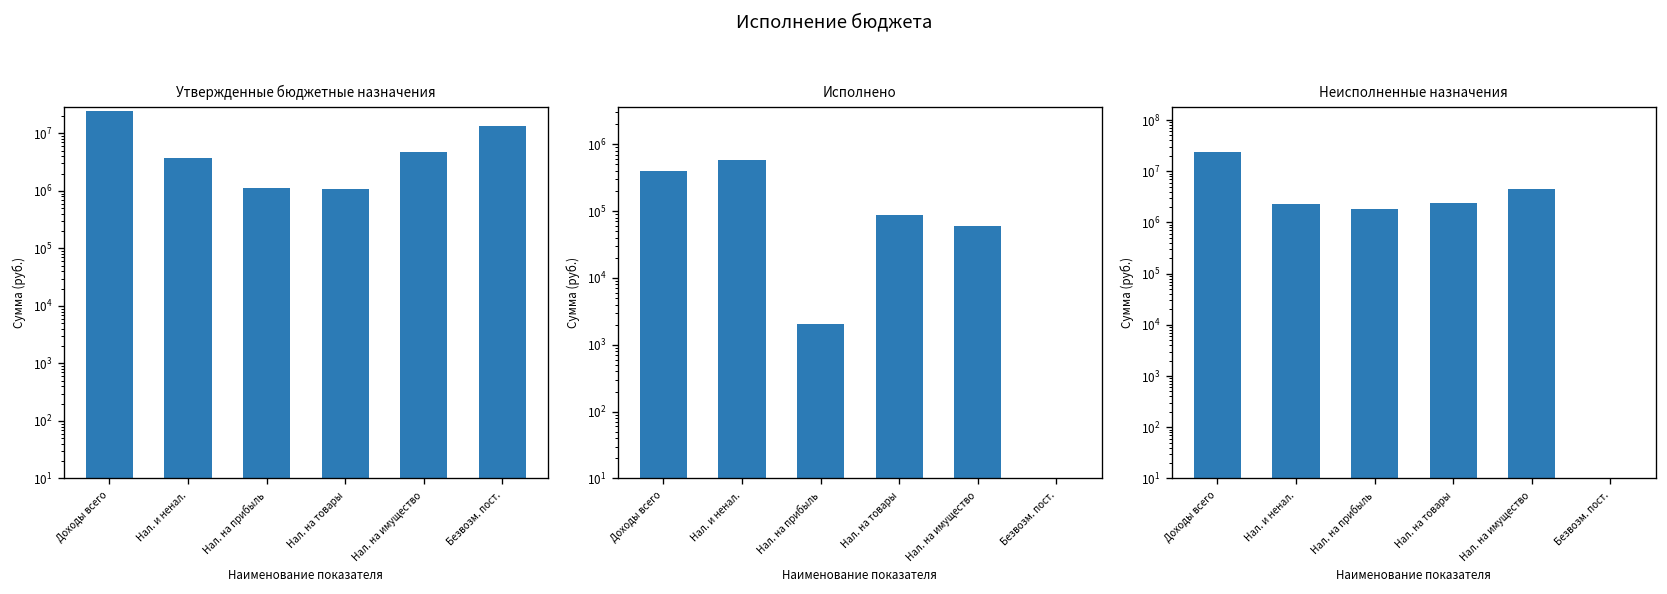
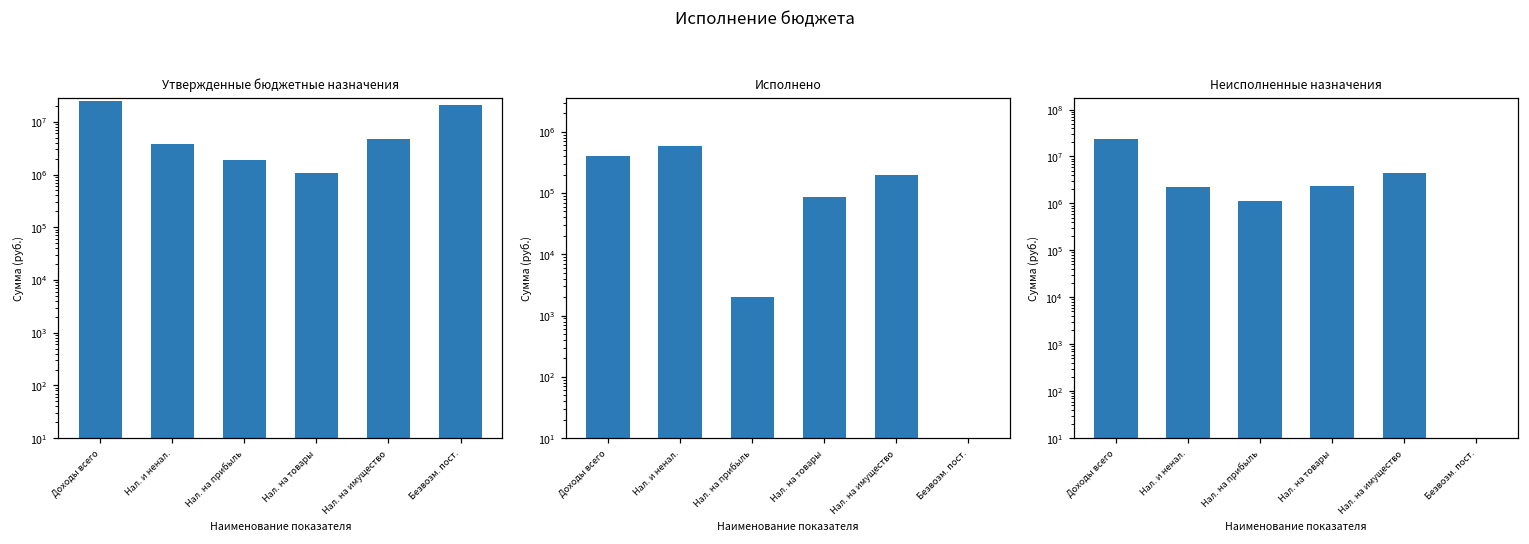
Утвержденные бюджетные назначения, Нал. на прибыль: 1100000 -> 1900000
Утвержденные бюджетные назначения, Безвозм. пост.: 14000000 -> 21000000
Исполнено, Нал. на имущество: 60000 -> 190000
Неисполненные назначения, Нал. на прибыль: 1800000 -> 1200000
